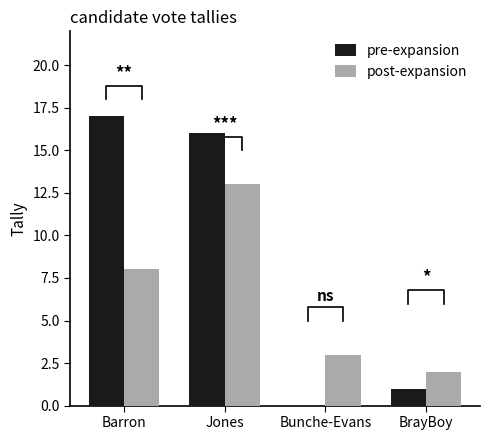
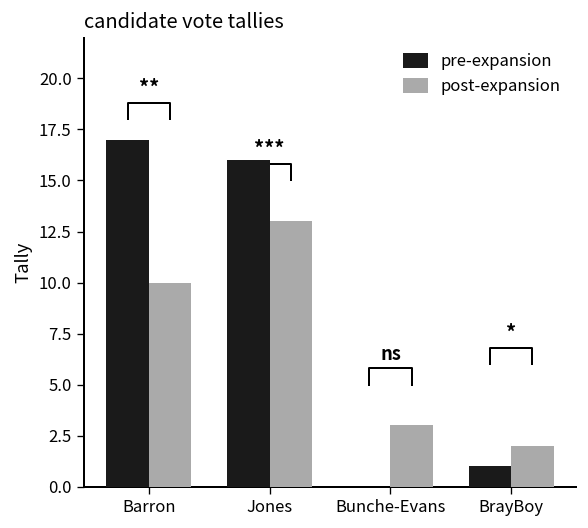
post-expansion, Barron: 8 -> 10
